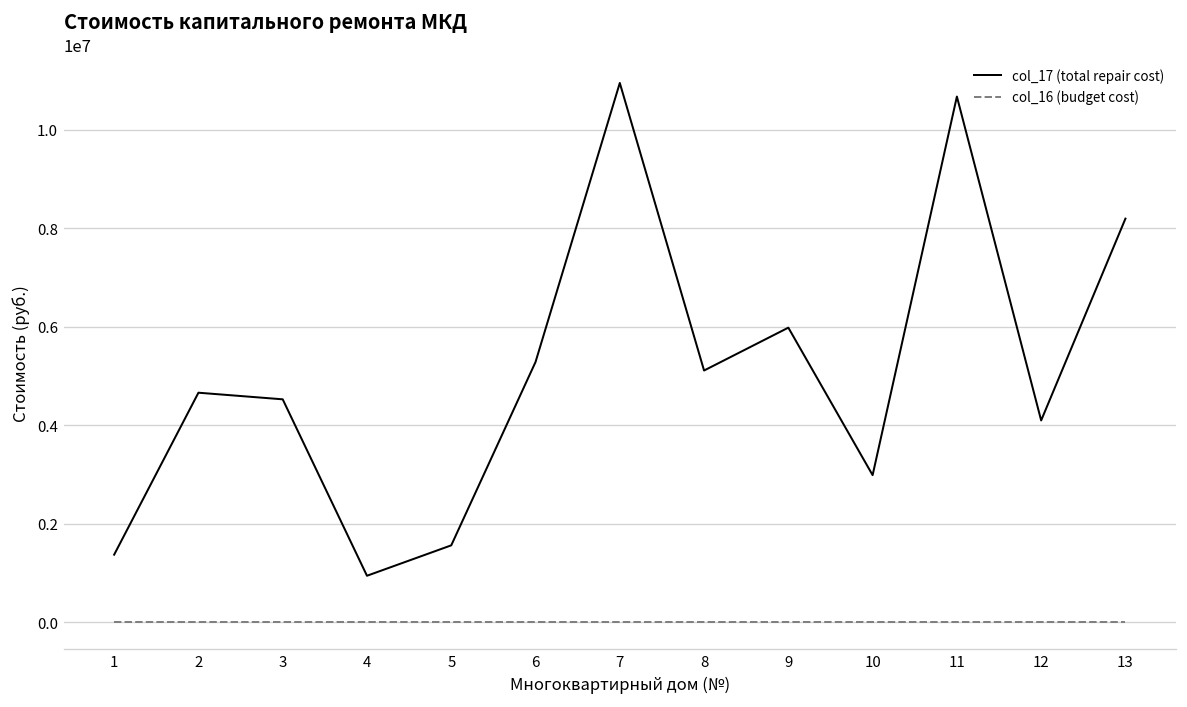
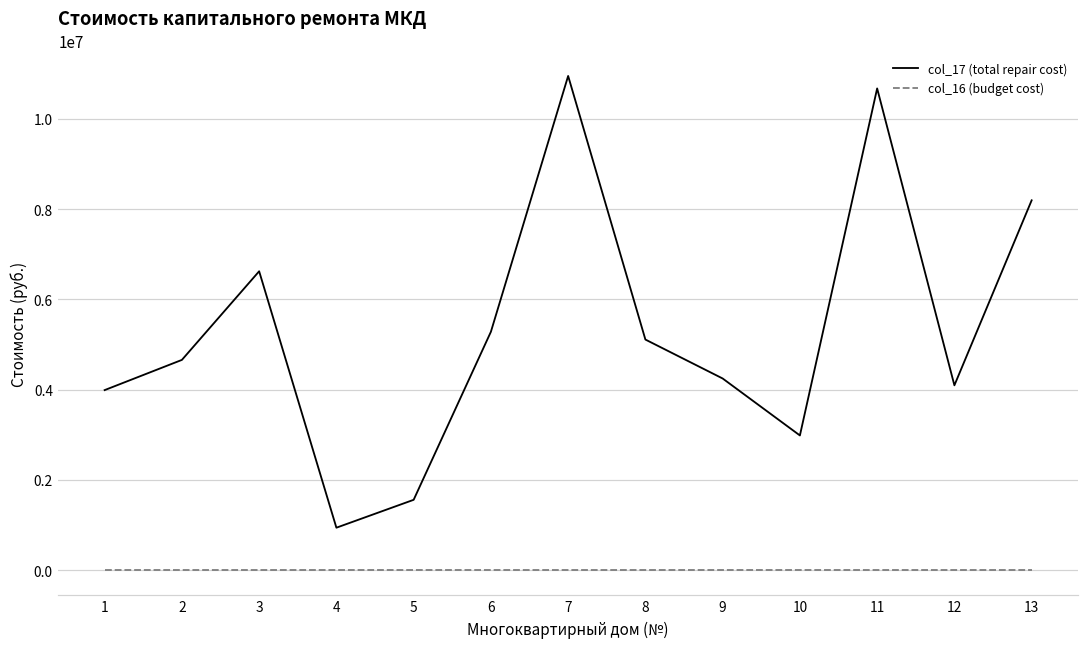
col_17 (total repair cost), 1: 1400000 -> 4000000
col_17 (total repair cost), 3: 4500000 -> 6600000
col_17 (total repair cost), 9: 6000000 -> 4200000
